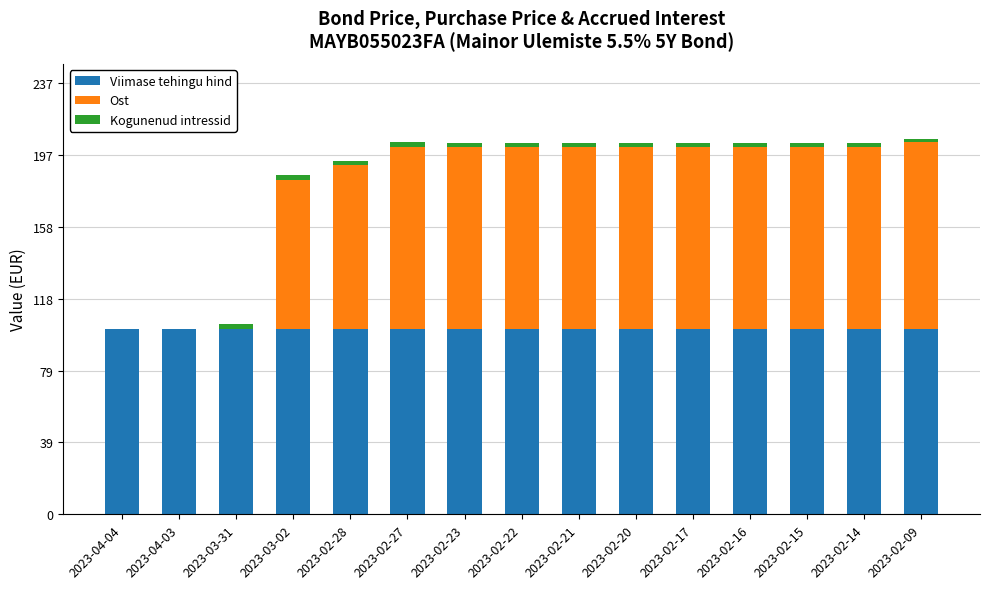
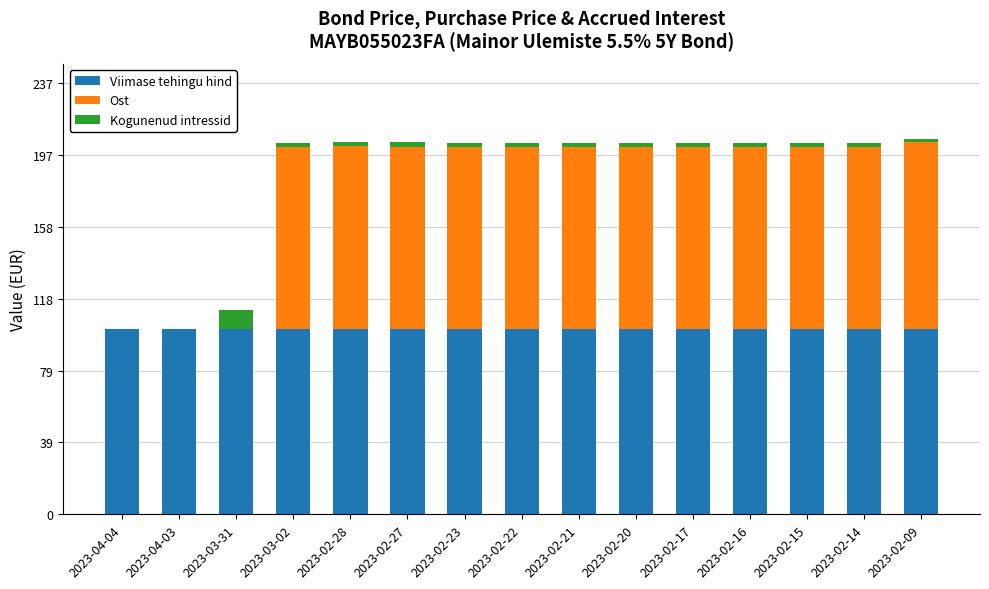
Kogunenud intressid, 2023-03-31: 3 -> 10
Ost, 2023-03-02: 82 -> 100
Ost, 2023-02-28: 90 -> 100
